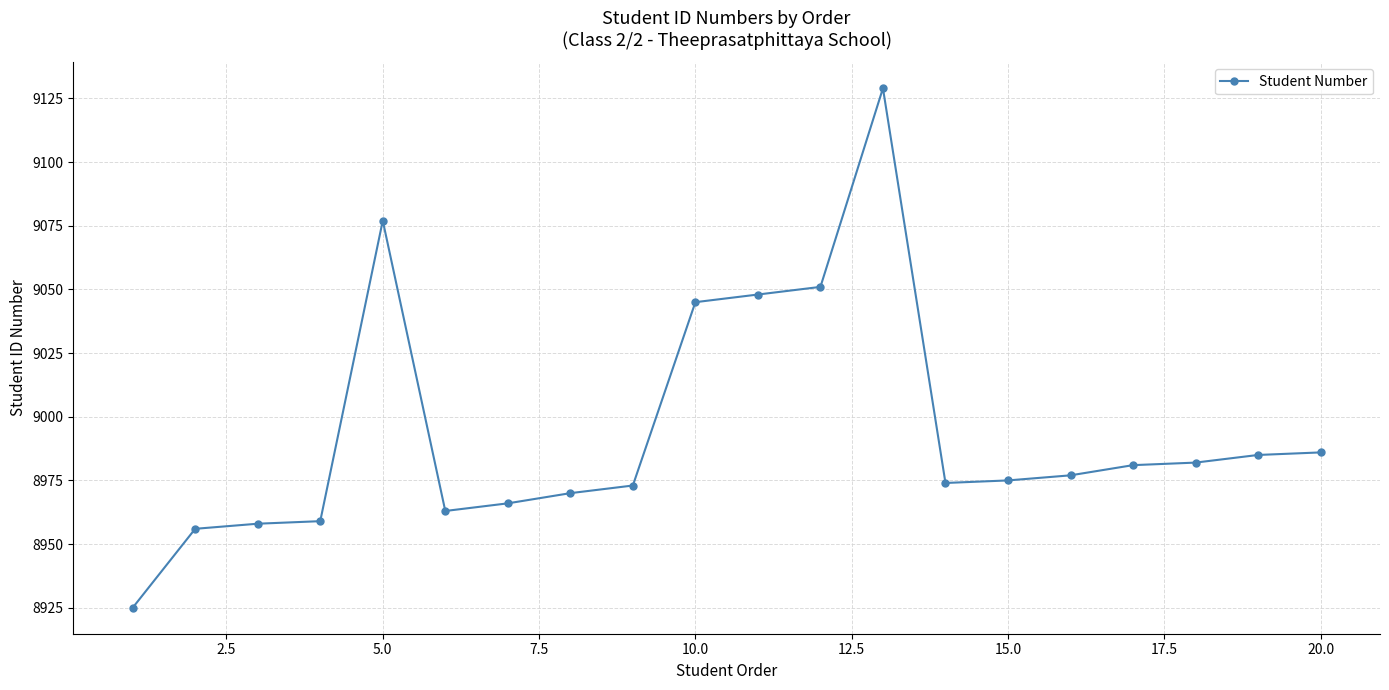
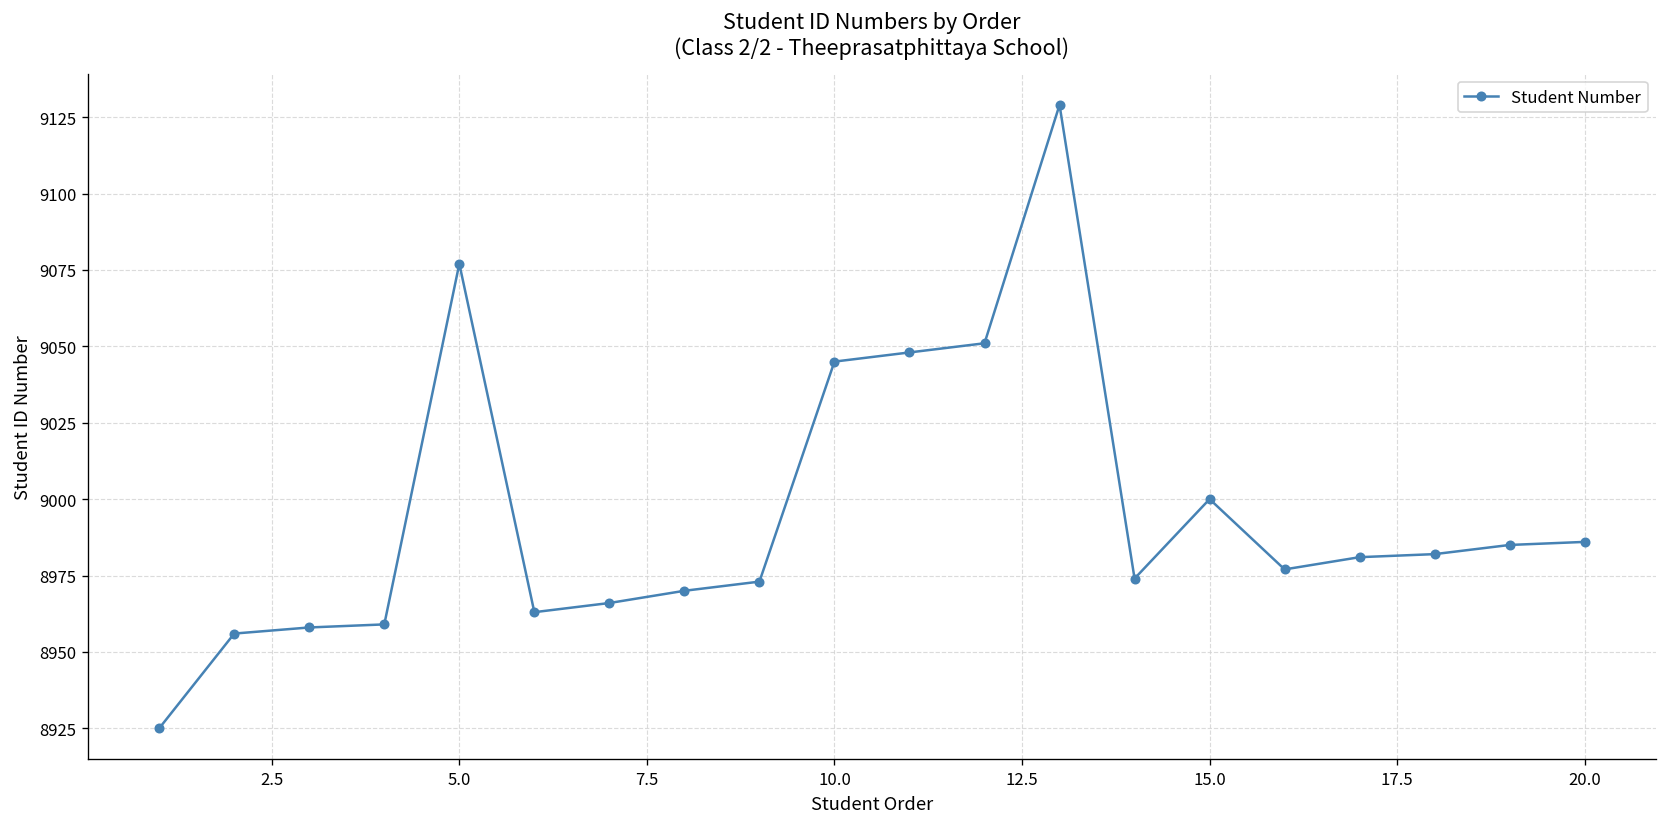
15.0: 8975 -> 9000
